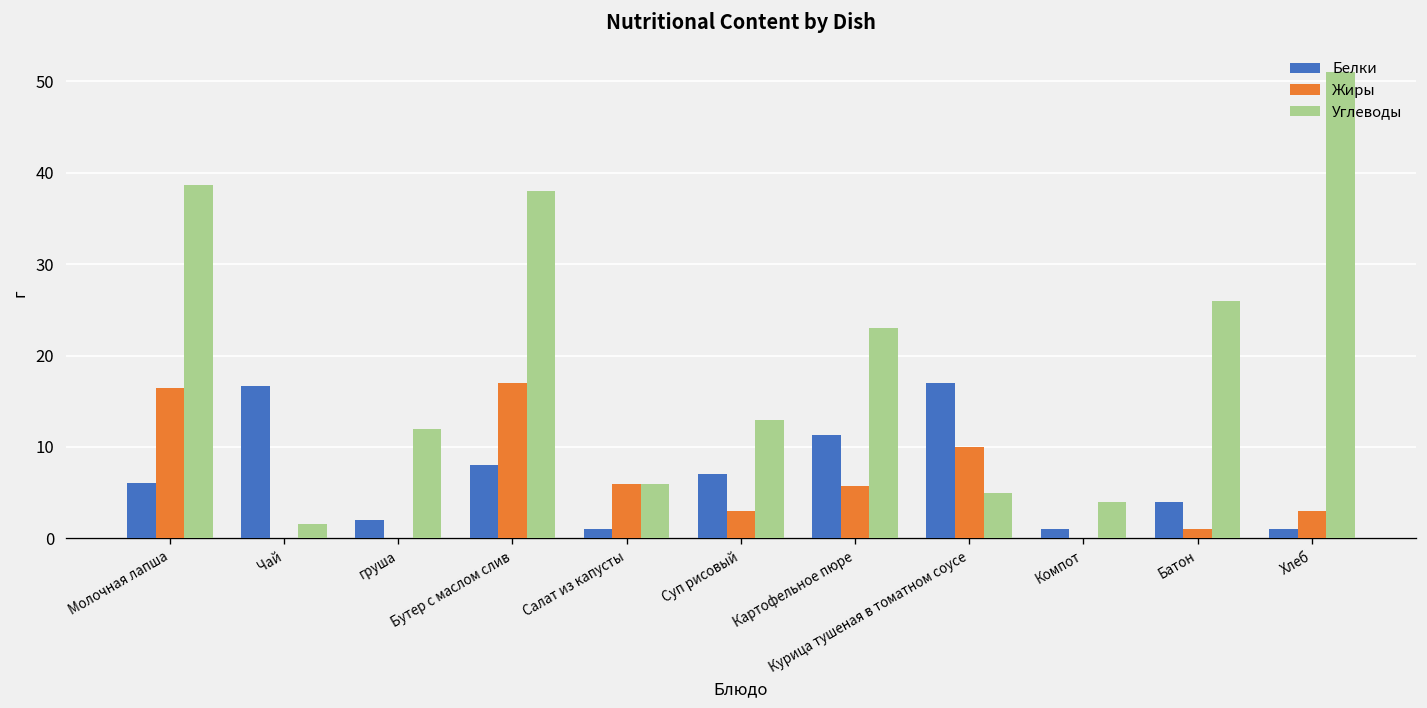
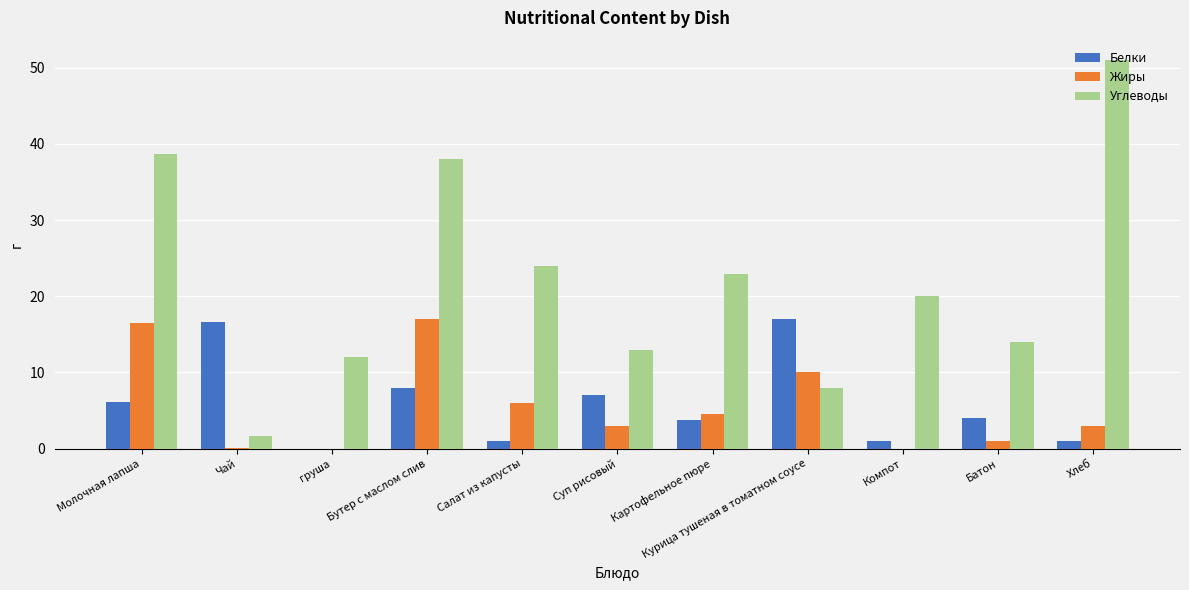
Белки, груша: 2 -> 0
Углеводы, Салат из капусты: 6 -> 24
Белки, Картофельное пюре: 11 -> 4
Жиры, Картофельное пюре: 6 -> 5
Углеводы, Курица тушеная в томатном соусе: 5 -> 8
Углеводы, Компот: 4 -> 20
Углеводы, Батон: 26 -> 14
